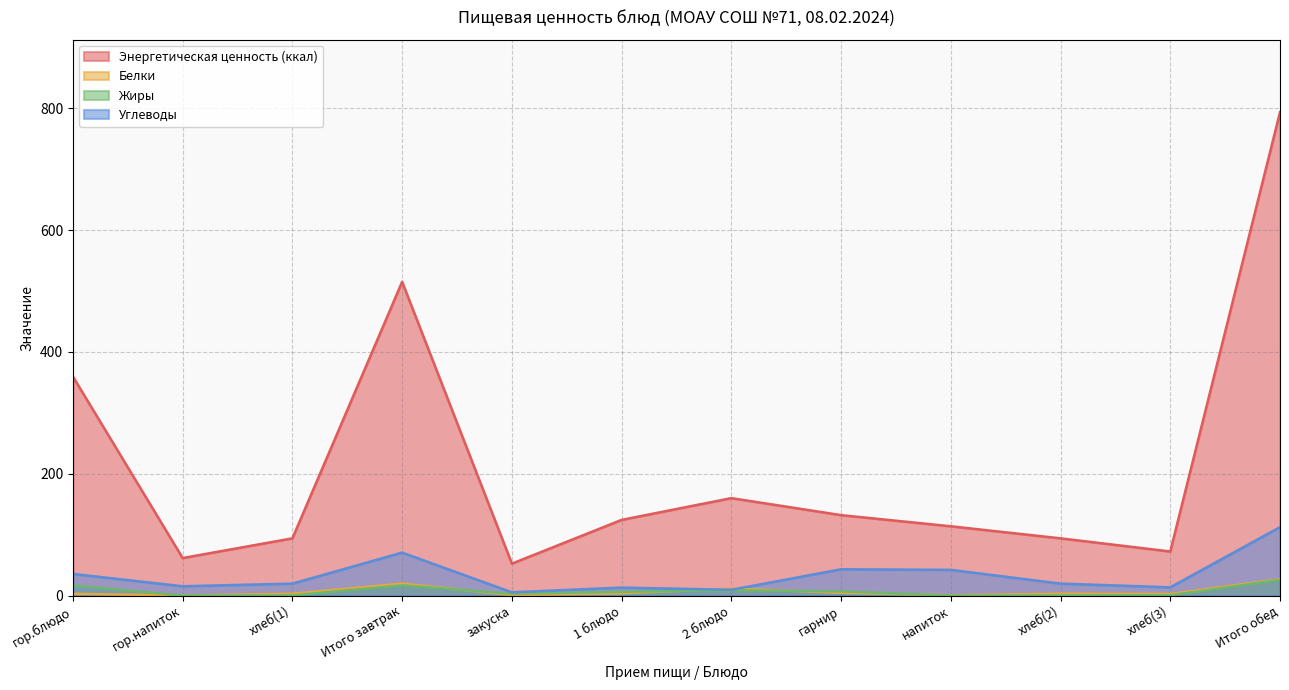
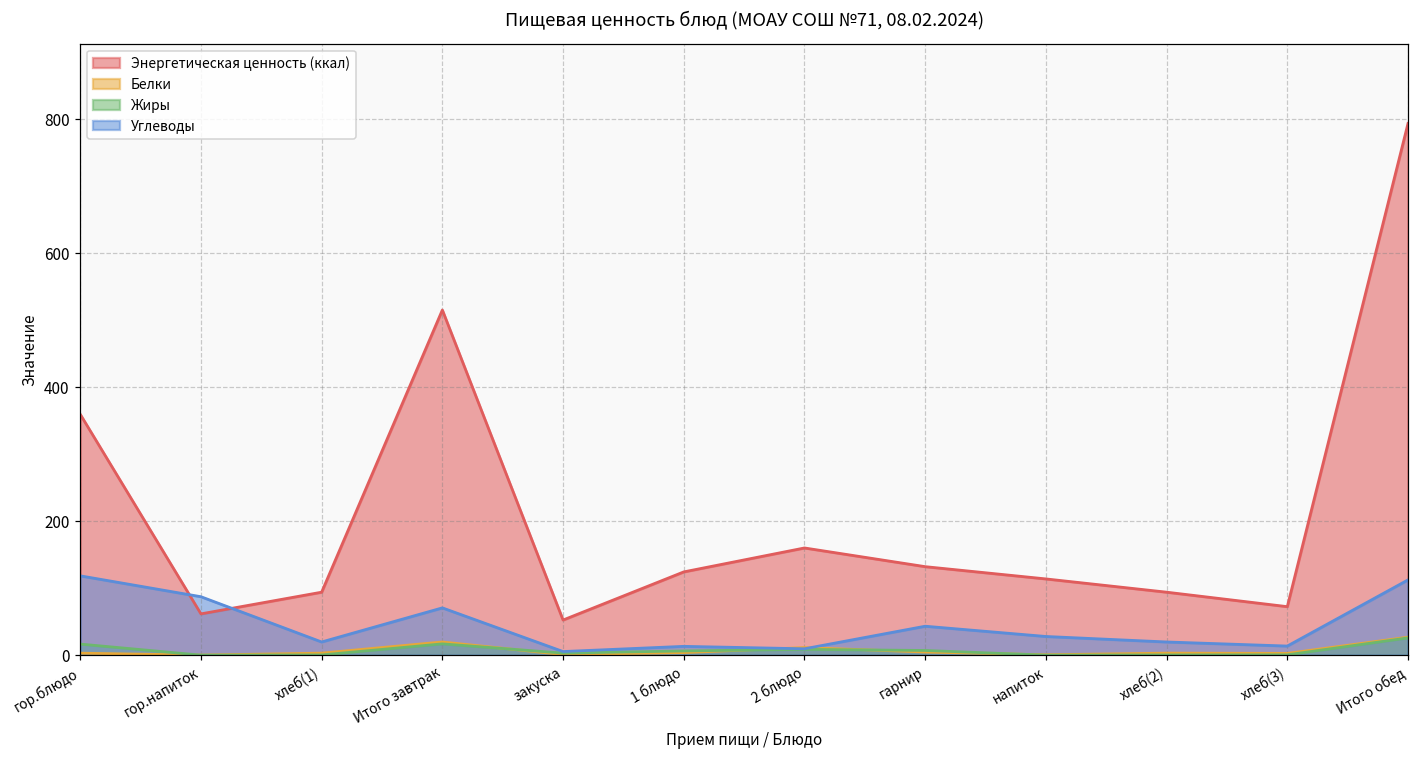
Углеводы, гор.блюдо: 40 -> 120
Углеводы, гор.напиток: 20 -> 90
Углеводы, напиток: 40 -> 30
